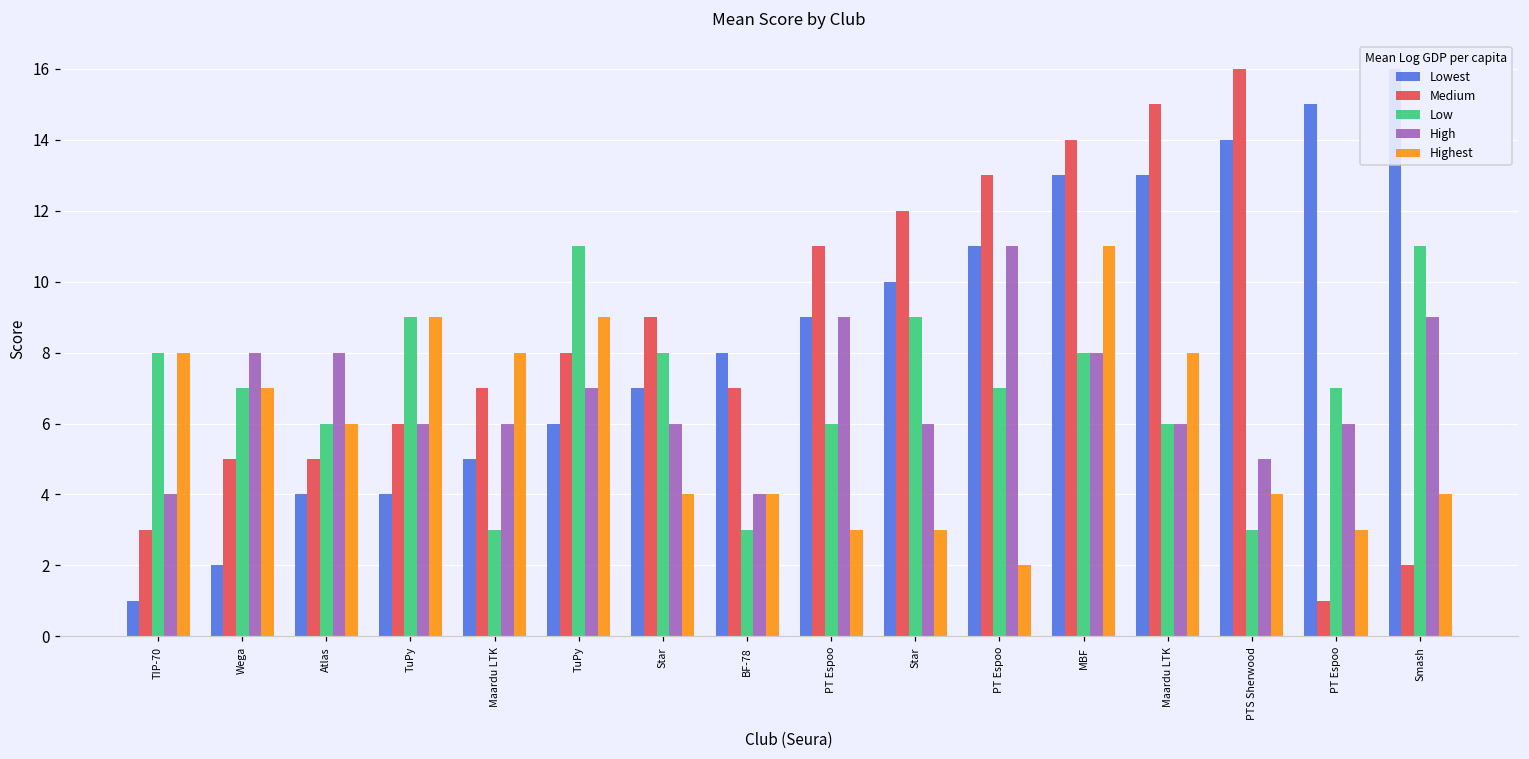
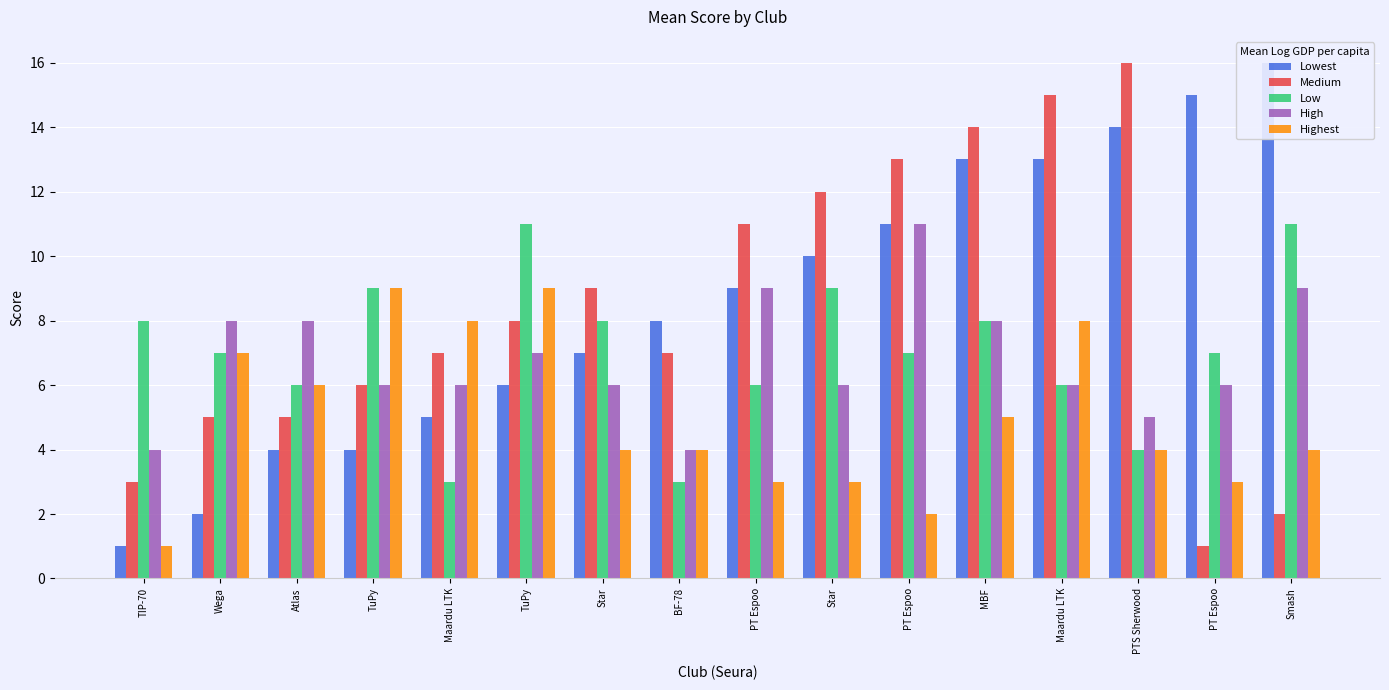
Highest, TIP-70: 8 -> 1
Highest, MBF: 11 -> 5
Low, PTS Sherwood: 3 -> 4
